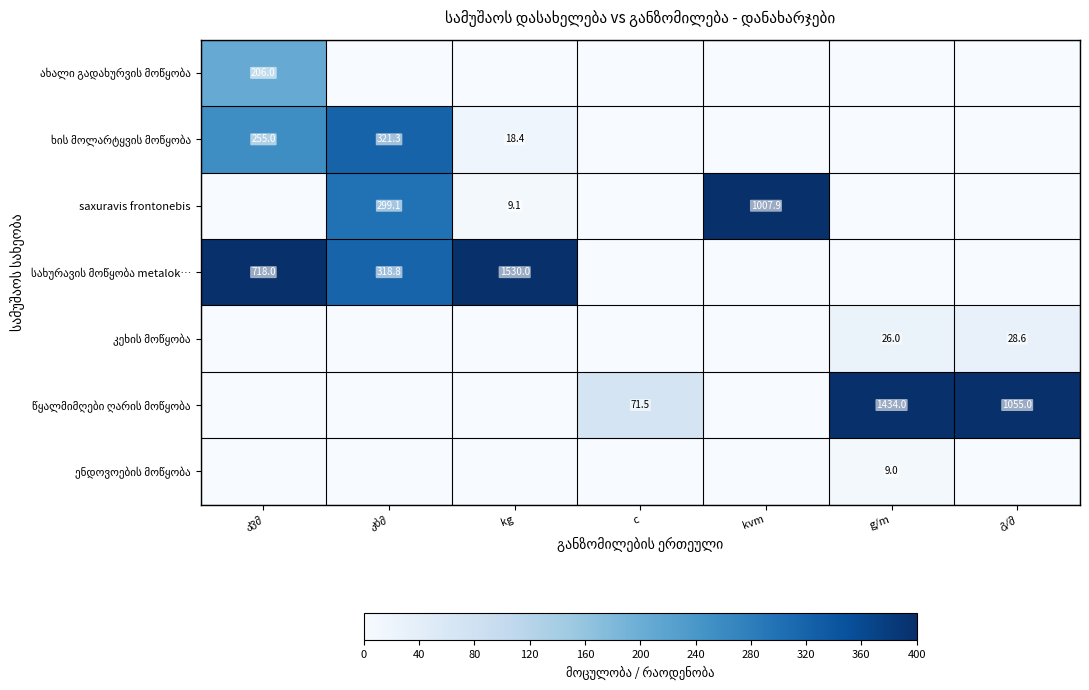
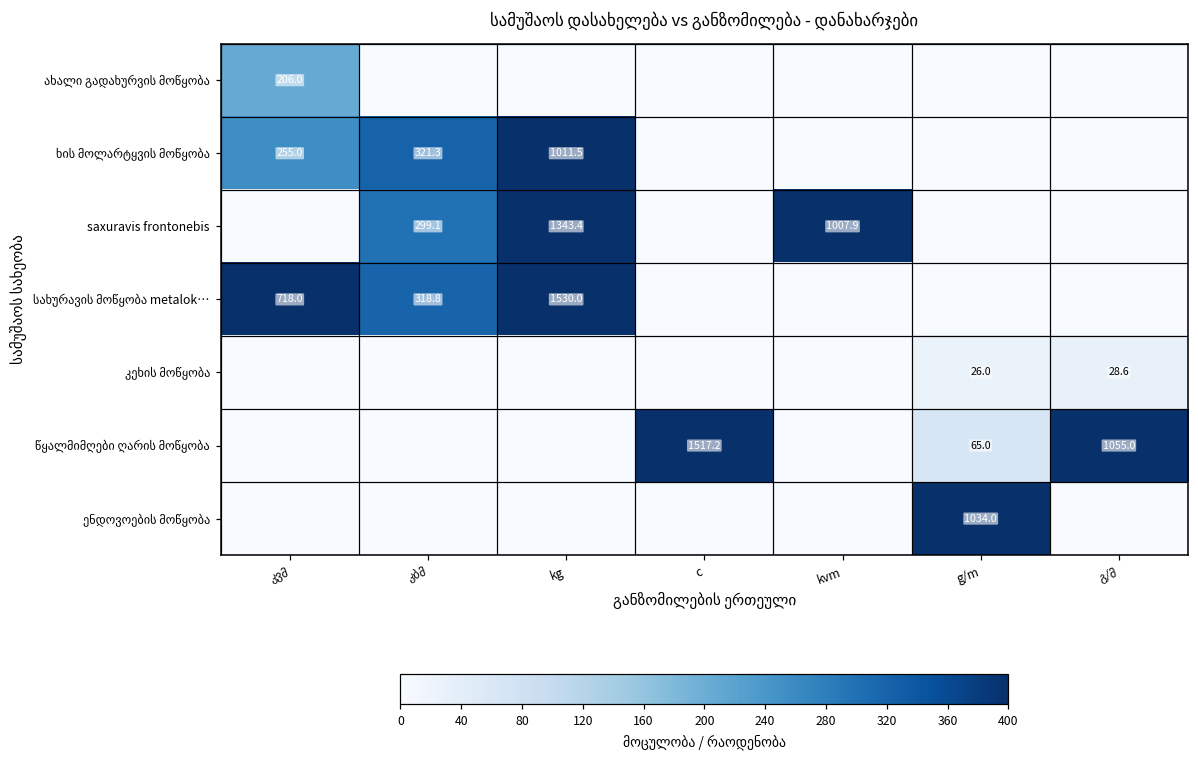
ხის მოლარტყვის მოწყობა, kg: 18.4 -> 1011.5
saxuravis frontonebis, kg: 9.1 -> 1343.4
წყალმიმღები ღარის მოწყობა, c: 71.5 -> 1517.2
წყალმიმღები ღარის მოწყობა, g/m: 1434.0 -> 65.0
ენდოვოების მოწყობა, g/m: 9.0 -> 1034.0
